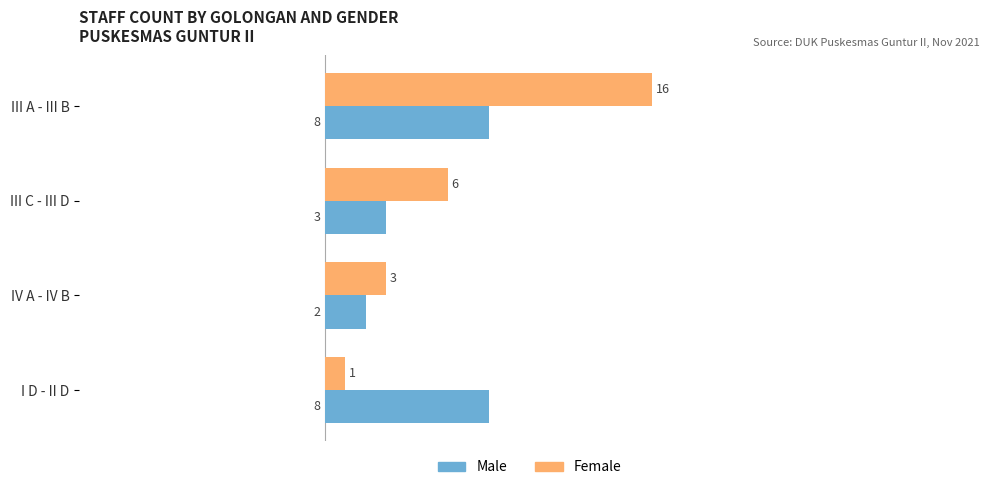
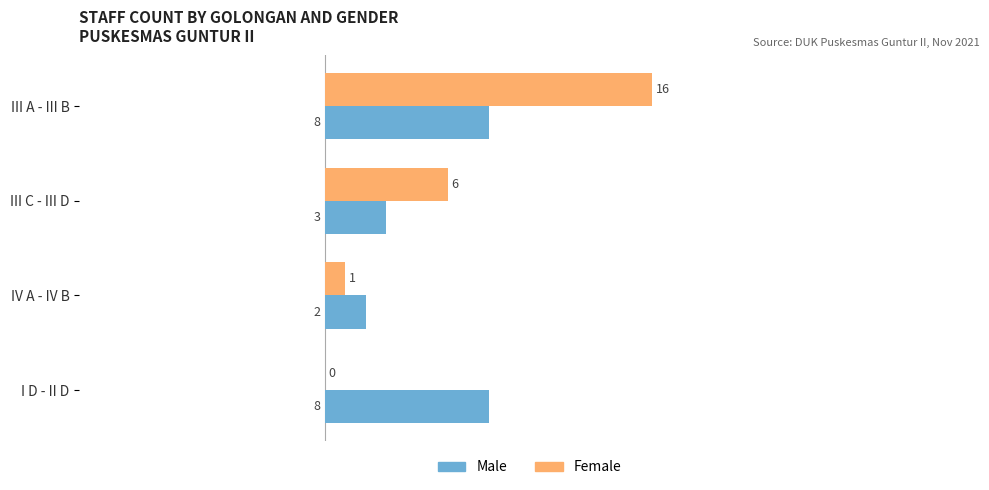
Female, IV A - IV B: 3 -> 1
Female, I D - II D: 1 -> 0
